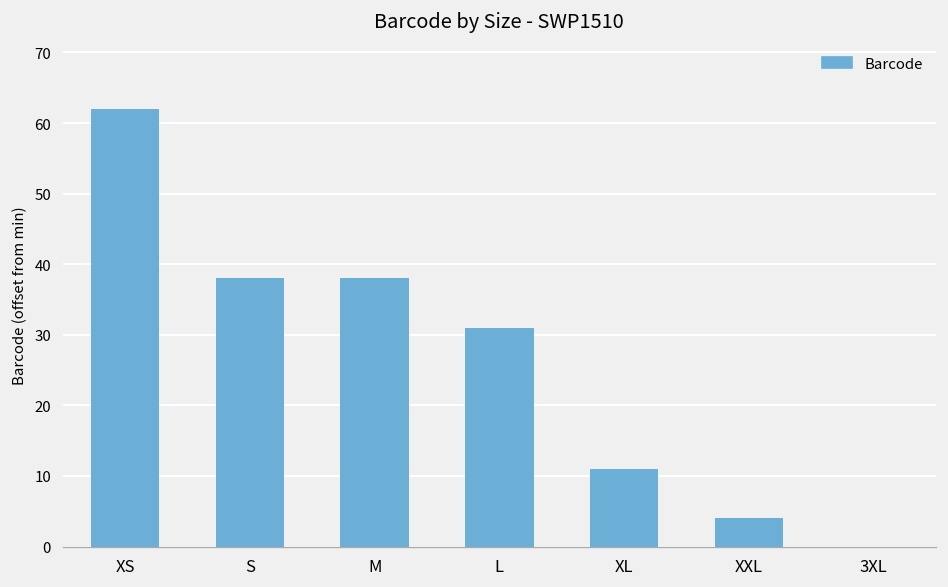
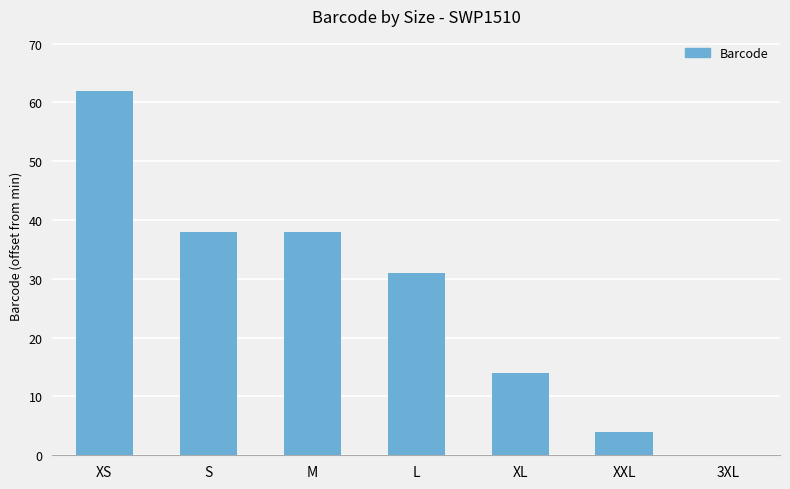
XL: 11 -> 14
